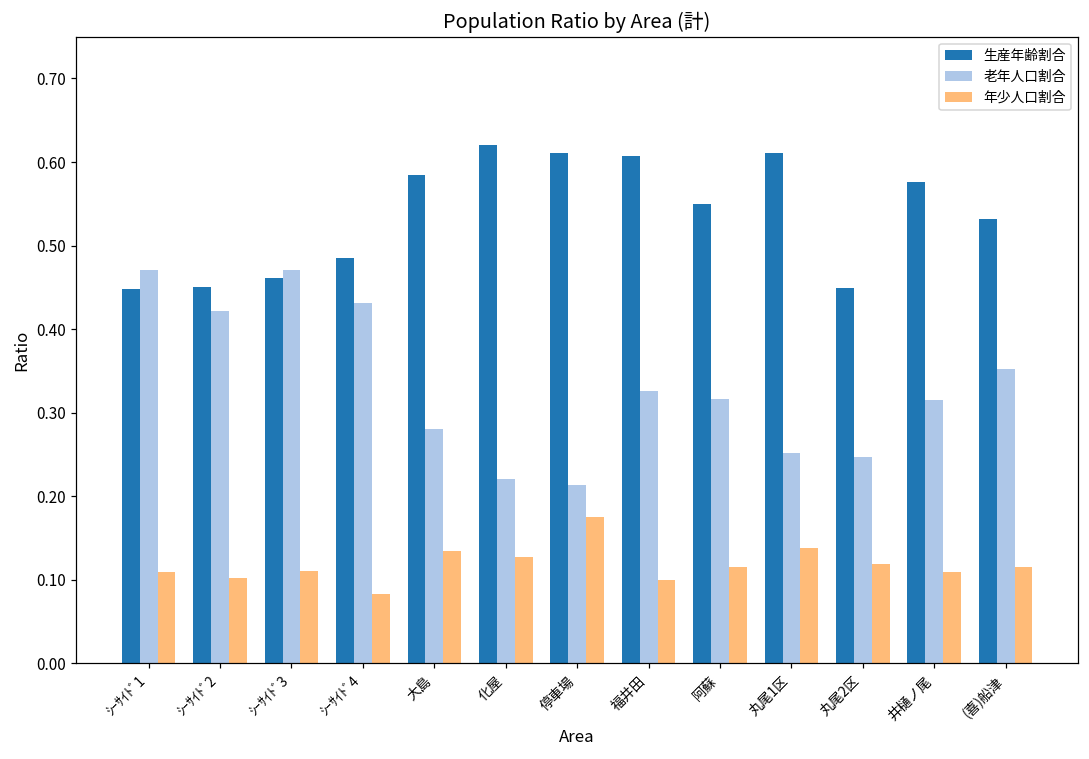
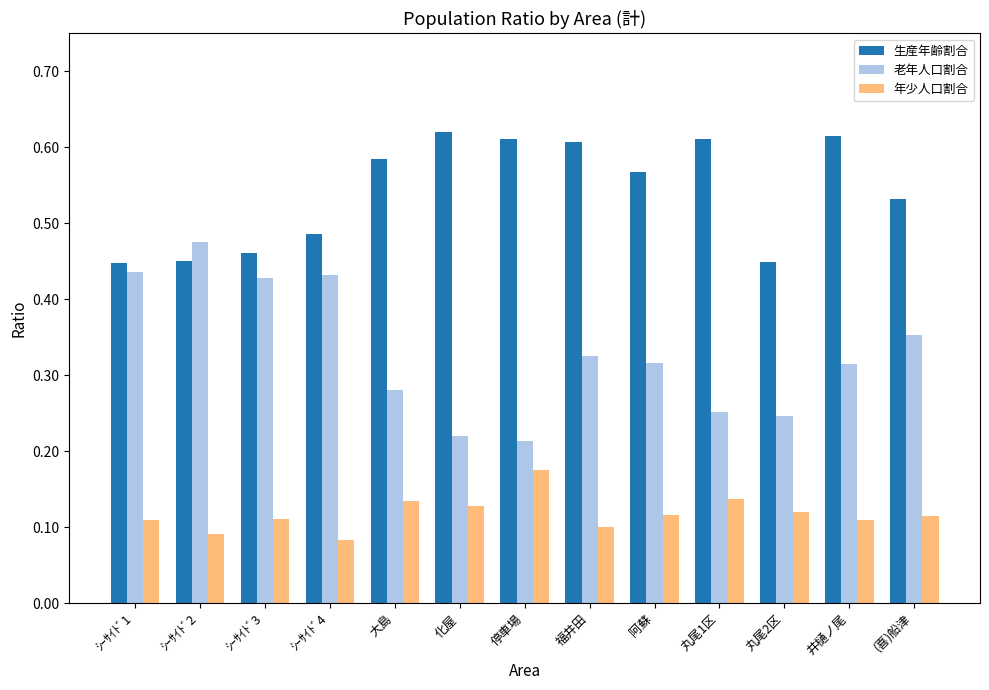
老年人口割合, ｼｰｻｲﾄﾞ1: 0.47 -> 0.44
老年人口割合, ｼｰｻｲﾄﾞ2: 0.42 -> 0.48
年少人口割合, ｼｰｻｲﾄﾞ2: 0.10 -> 0.09
老年人口割合, ｼｰｻｲﾄﾞ3: 0.47 -> 0.43
生産年齢割合, 阿蘇: 0.55 -> 0.57
生産年齢割合, 井樋ノ尾: 0.58 -> 0.61
